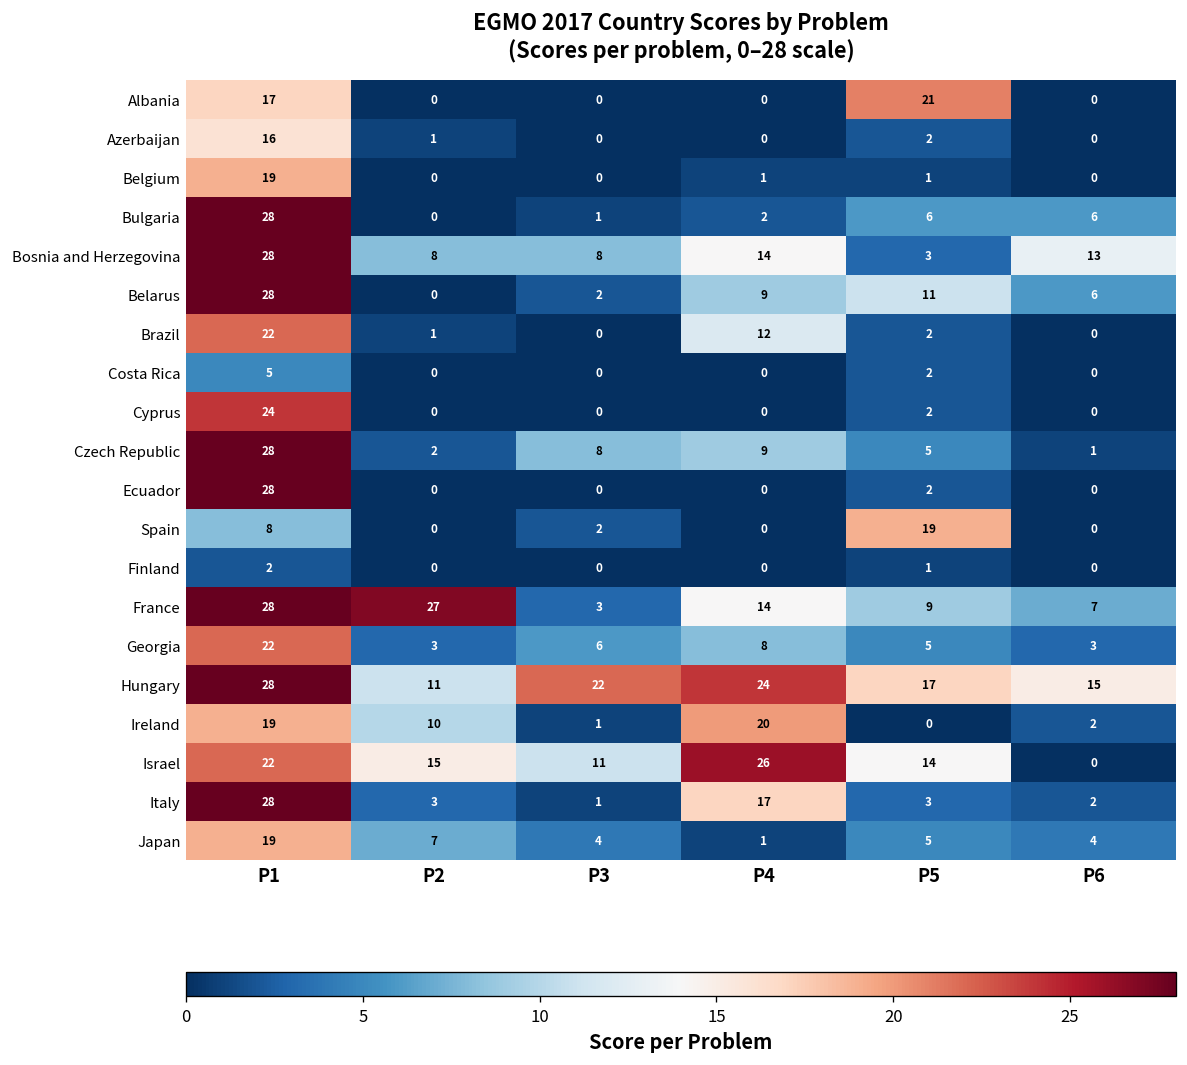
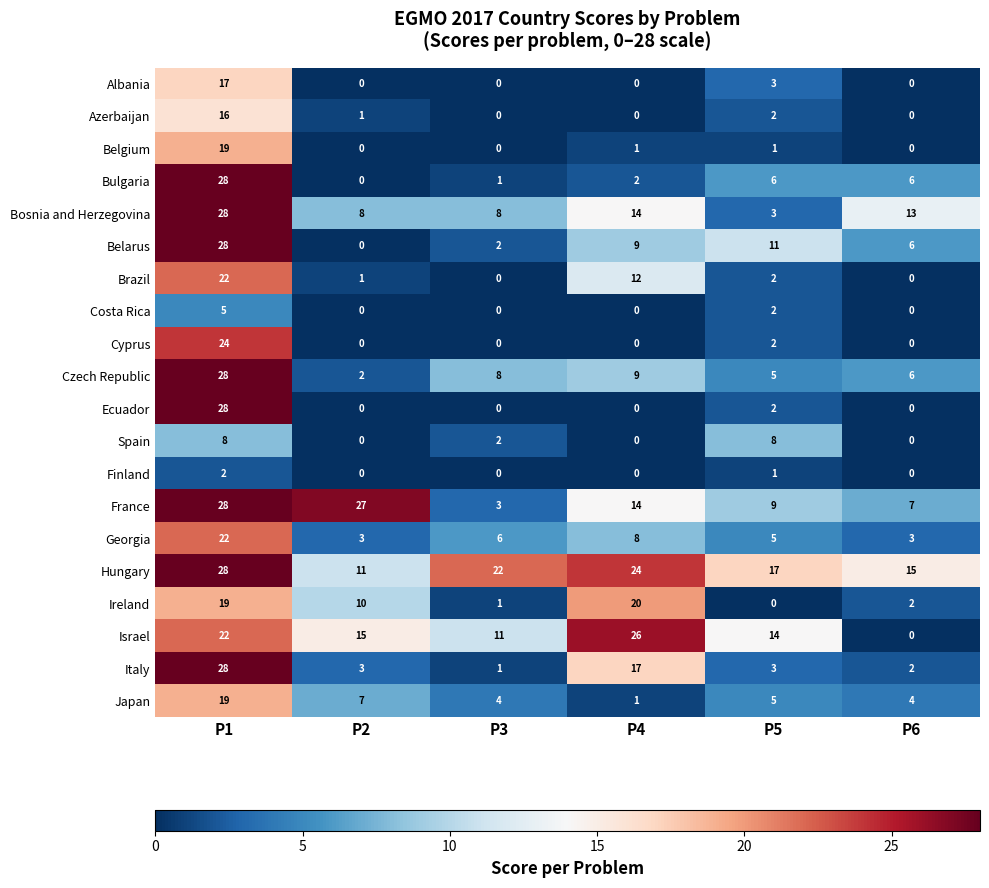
Albania, P5: 21 -> 3
Czech Republic, P6: 1 -> 6
Spain, P5: 19 -> 8
